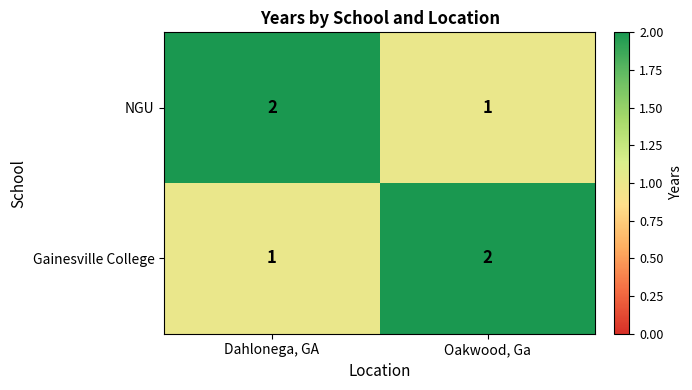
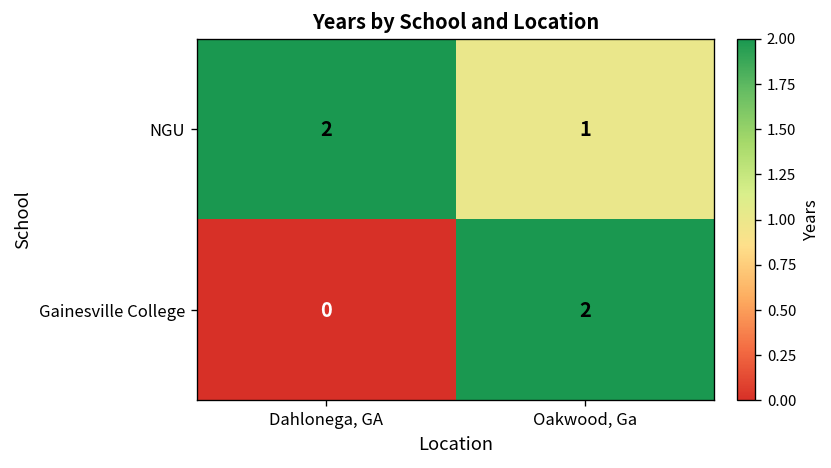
Gainesville College, Dahlonega, GA: 1 -> 0
